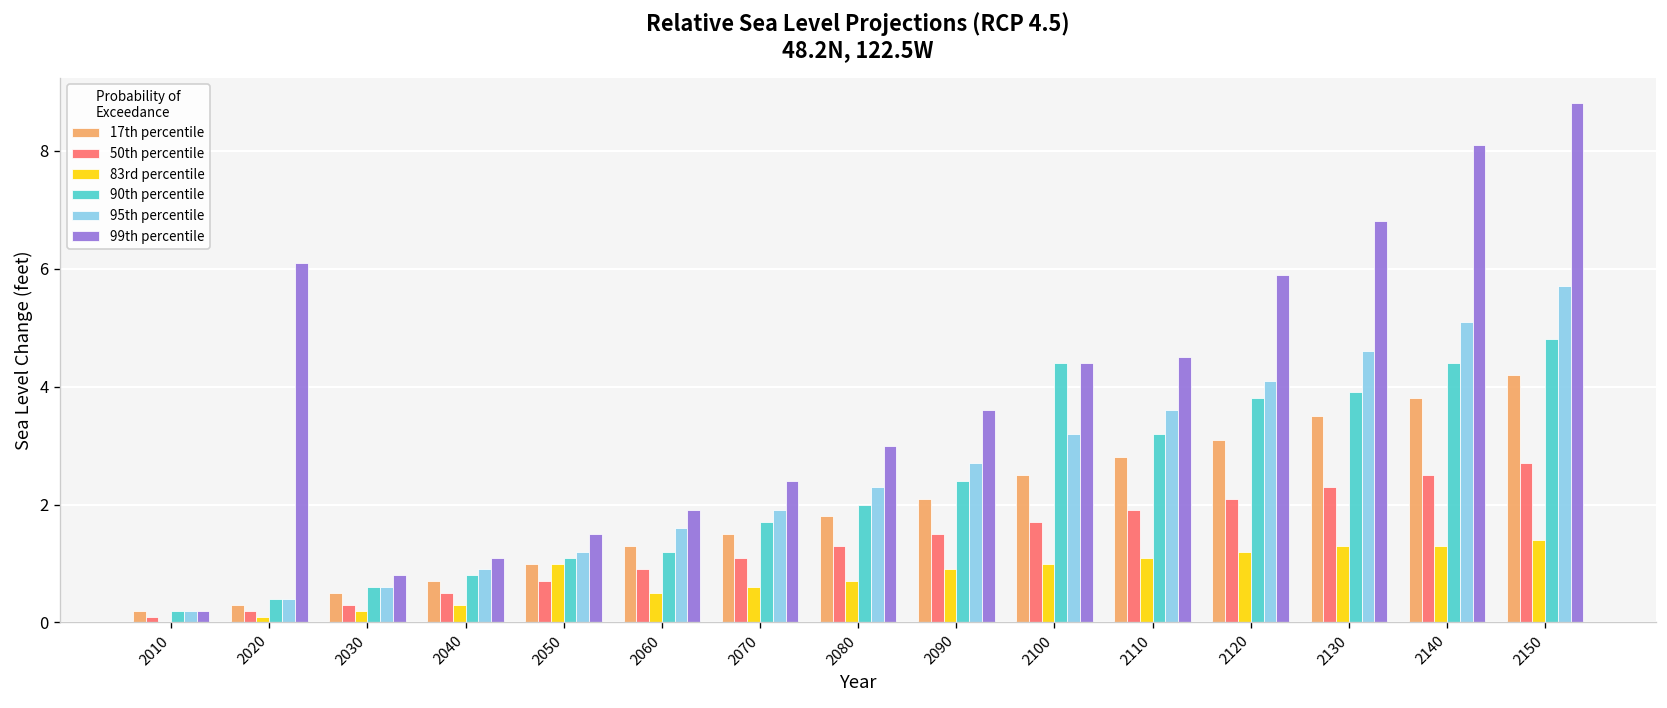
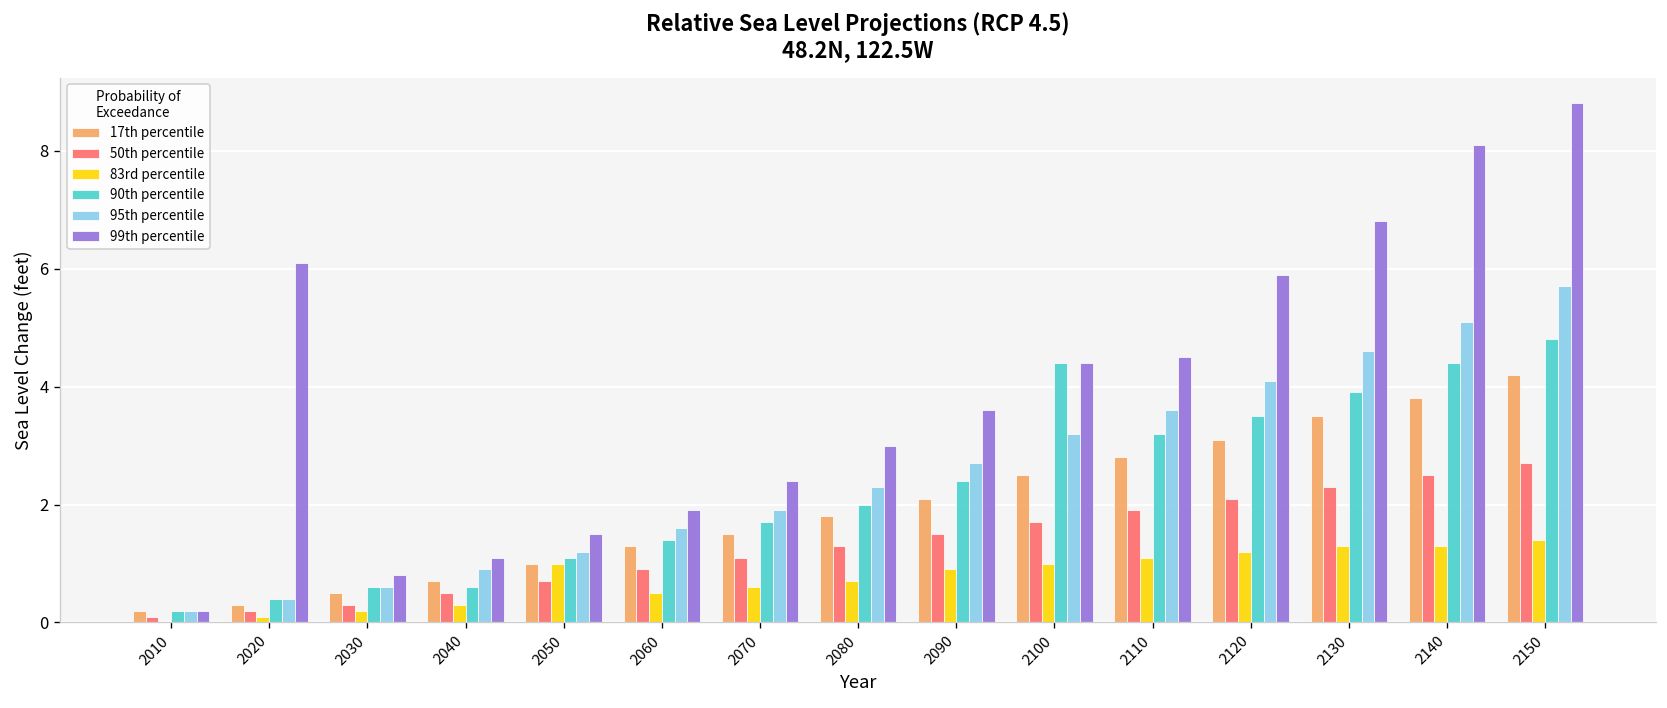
90th percentile, 2040: 0.8 -> 0.6
90th percentile, 2060: 1.2 -> 1.4
90th percentile, 2120: 3.8 -> 3.5
